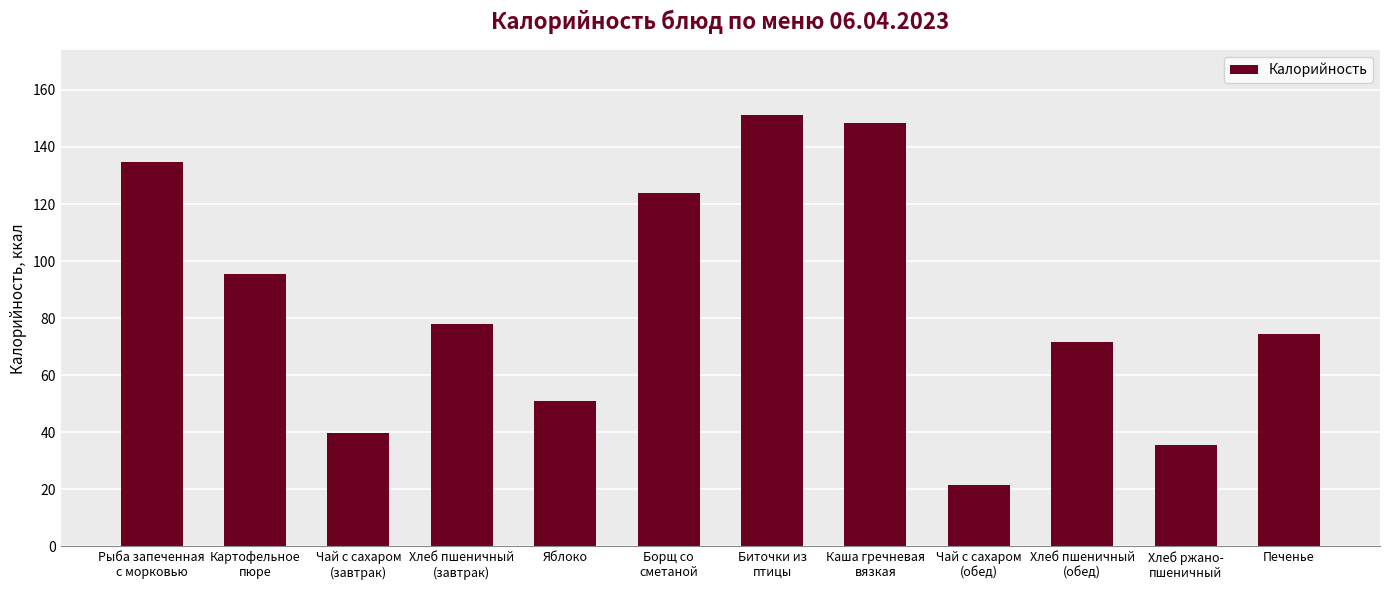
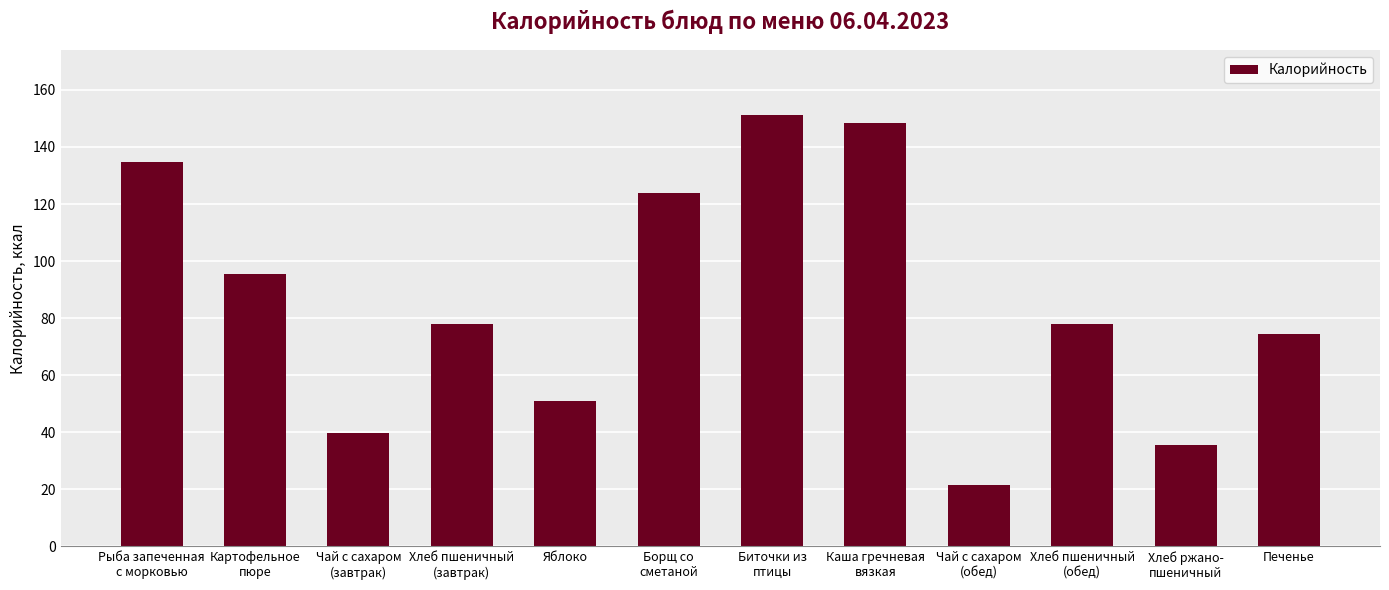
Хлеб пшеничный (обед): 72 -> 78
